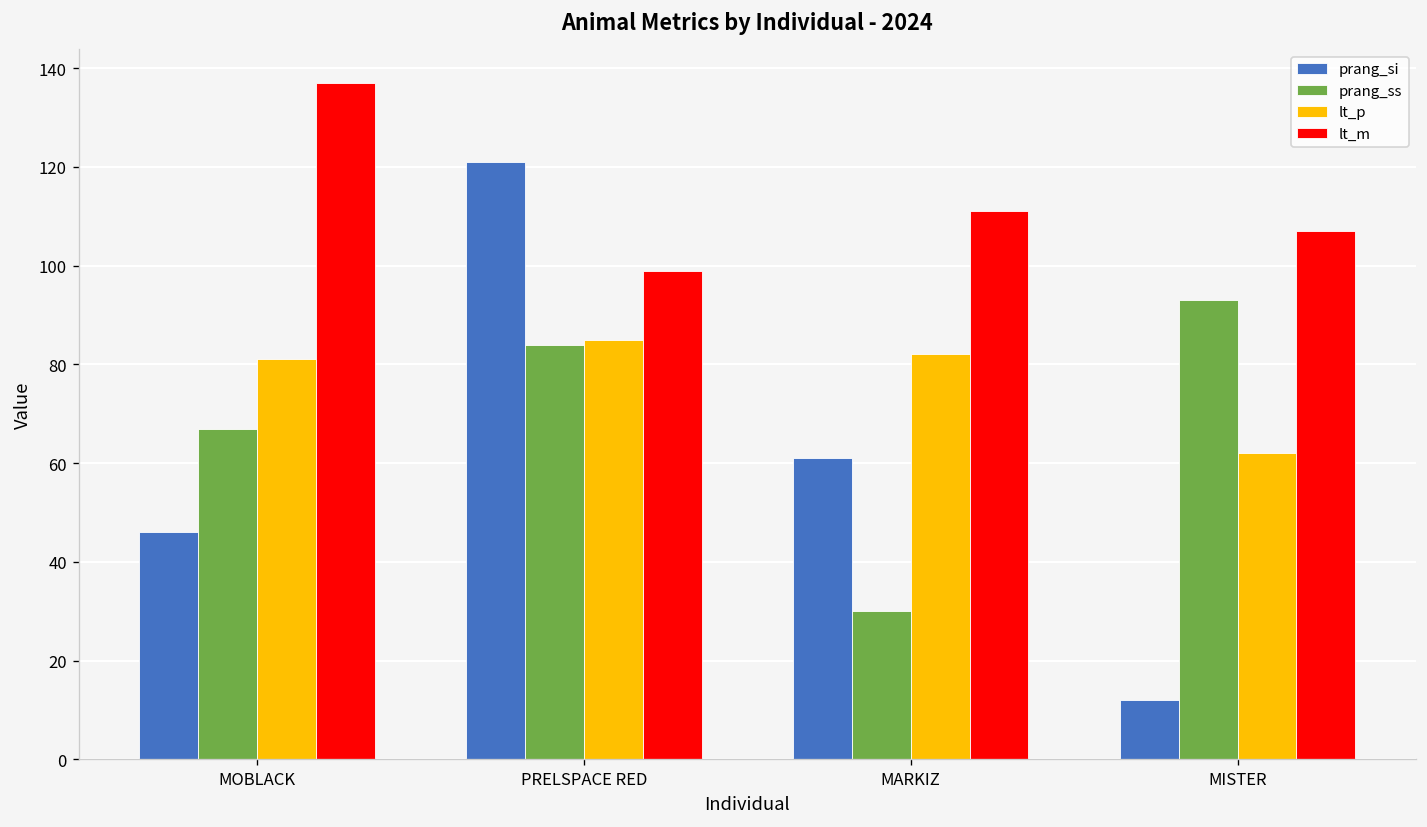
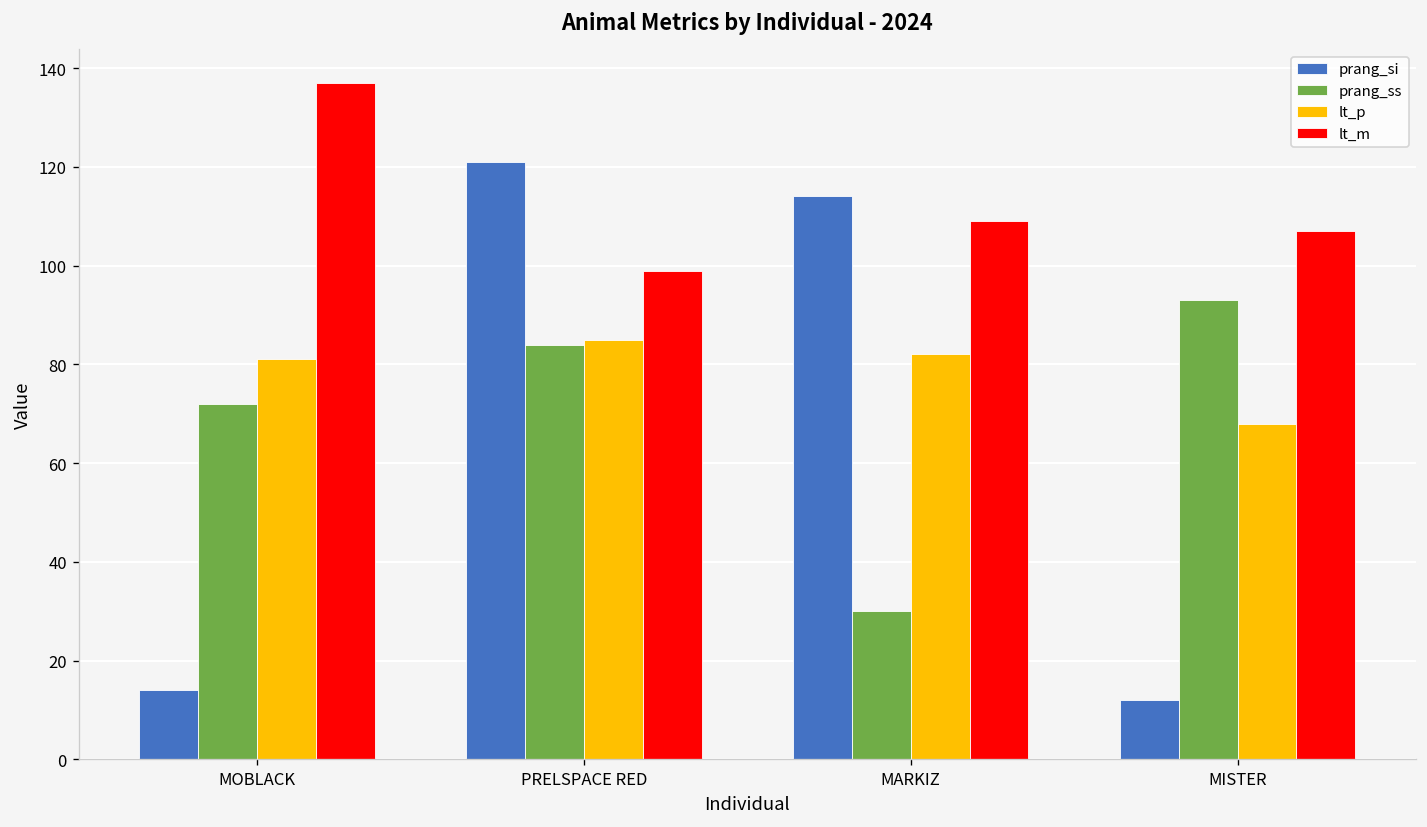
prang_si, MOBLACK: 46 -> 14
prang_ss, MOBLACK: 67 -> 72
prang_si, MARKIZ: 61 -> 114
lt_m, MARKIZ: 111 -> 109
lt_p, MISTER: 62 -> 68
